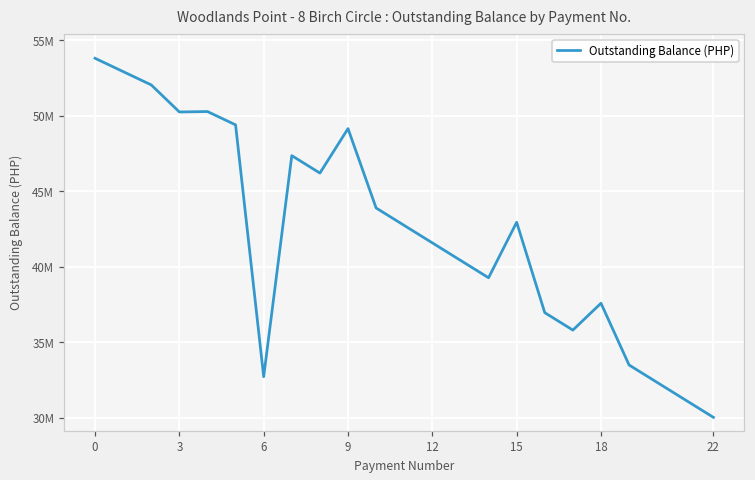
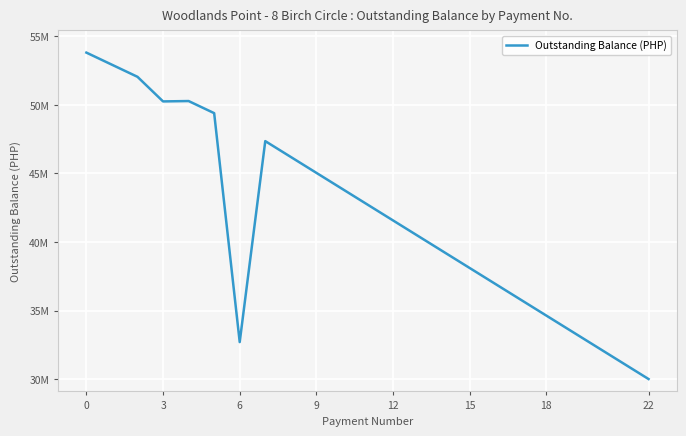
9: 49100000 -> 45000000
15: 42900000 -> 38100000
18: 37600000 -> 34700000
